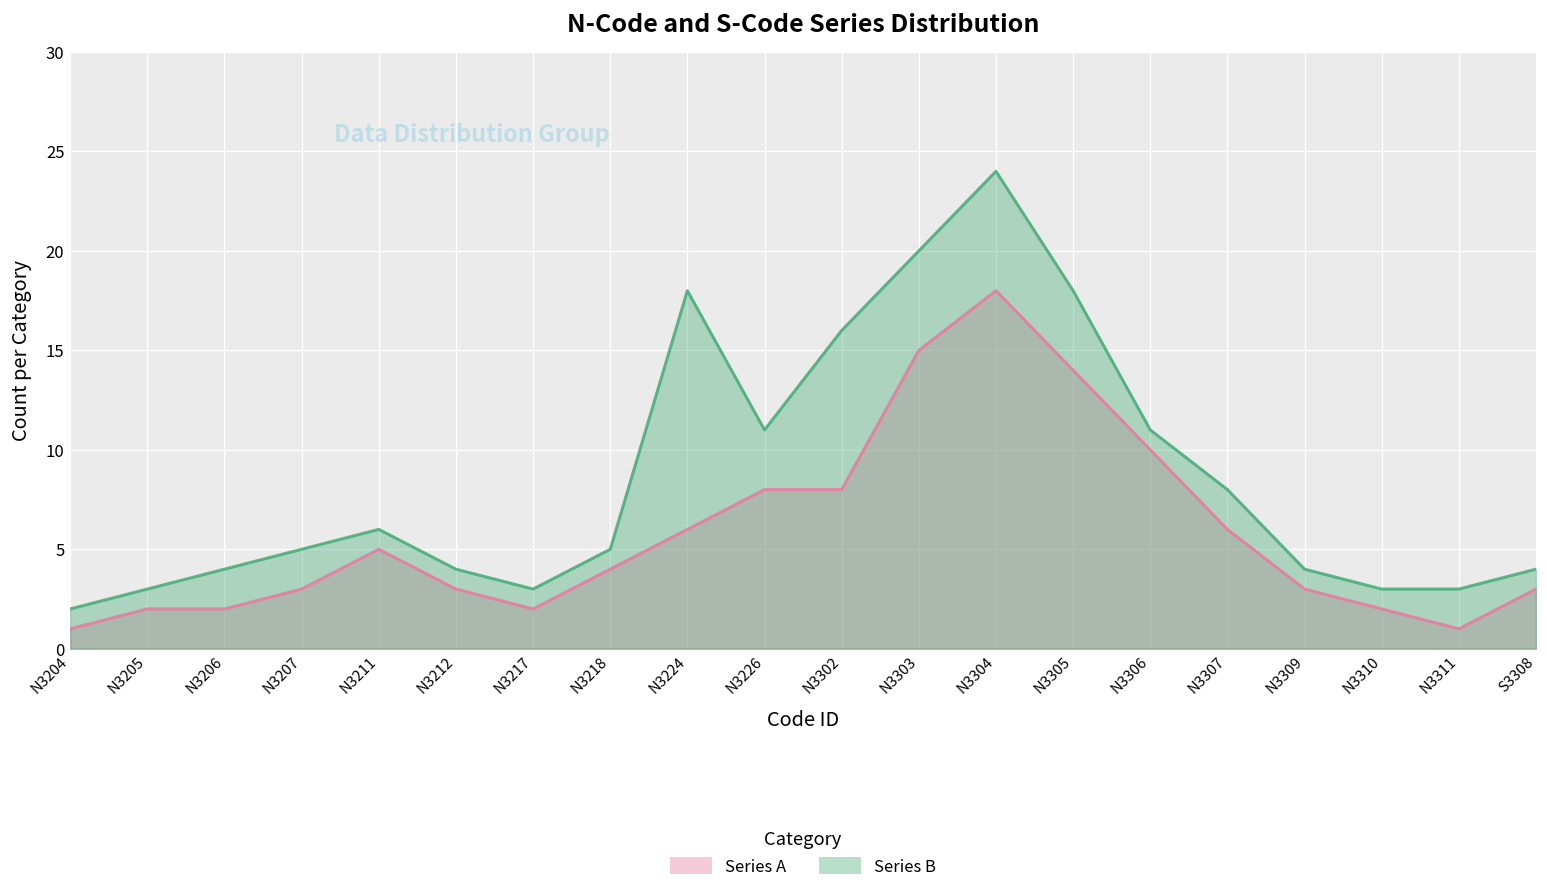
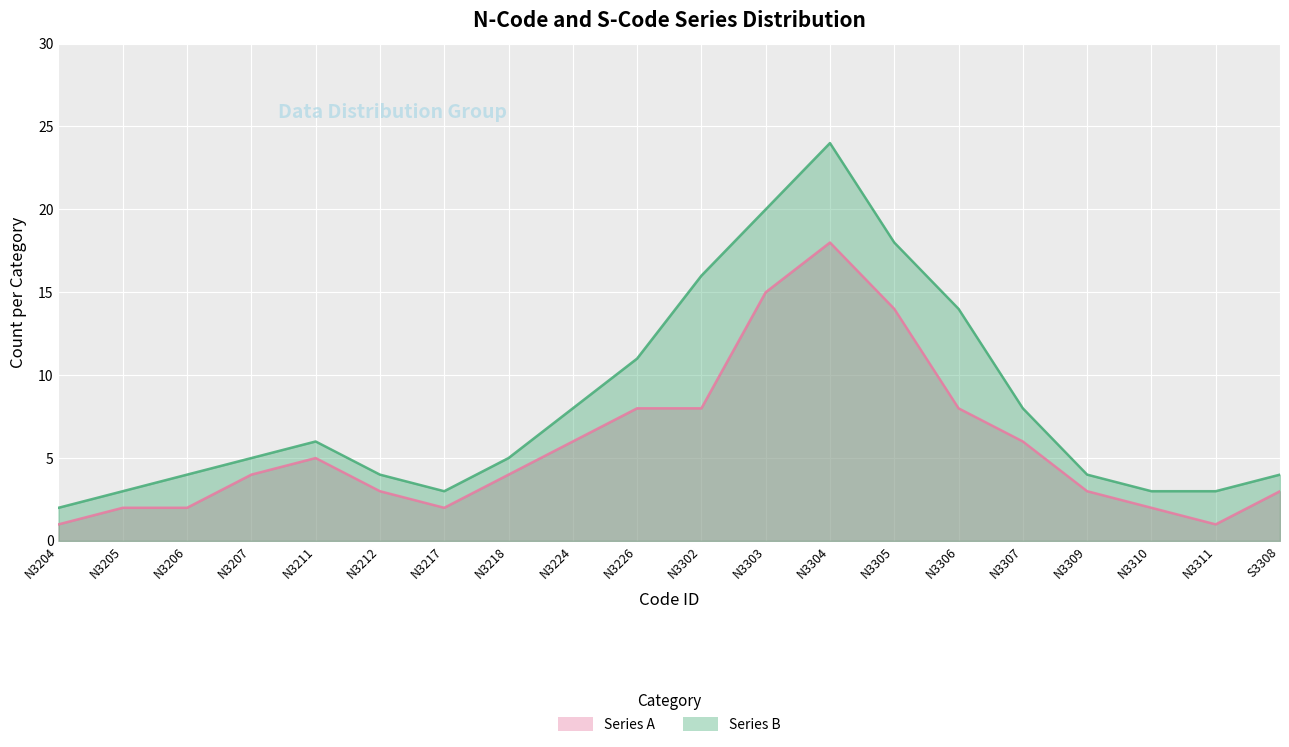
Series A, N3207: 3 -> 4
Series B, N3224: 18 -> 8
Series A, N3306: 10 -> 8
Series B, N3306: 11 -> 14
